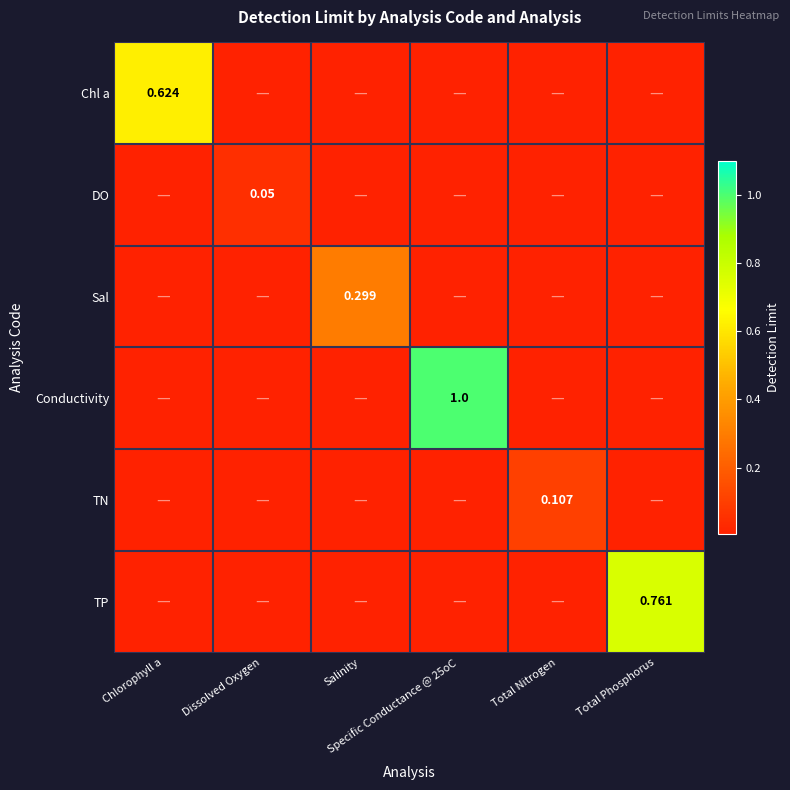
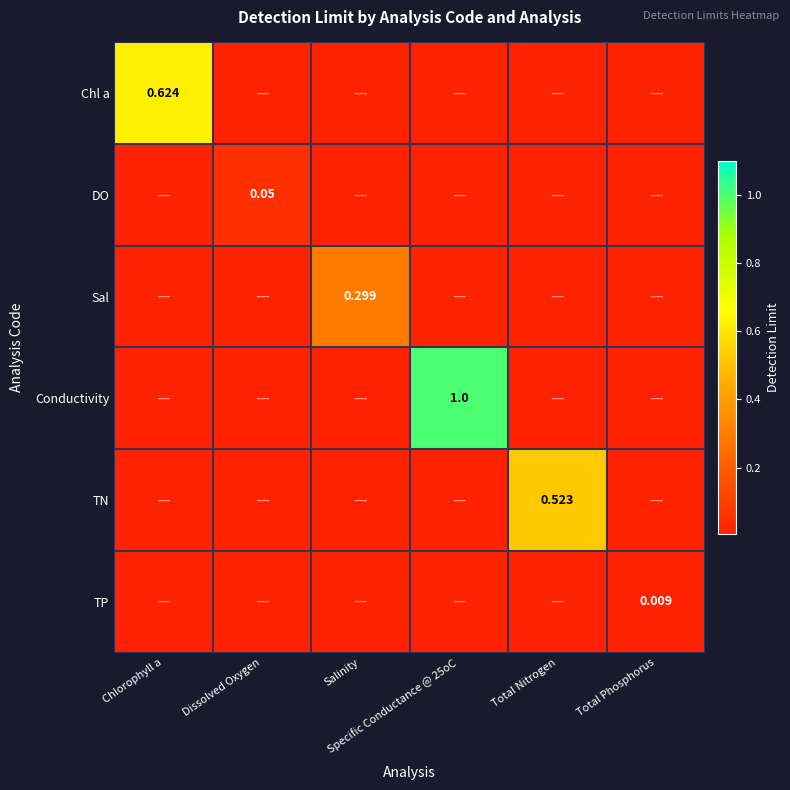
TN, Total Nitrogen: 0.107 -> 0.523
TP, Total Phosphorus: 0.761 -> 0.009
